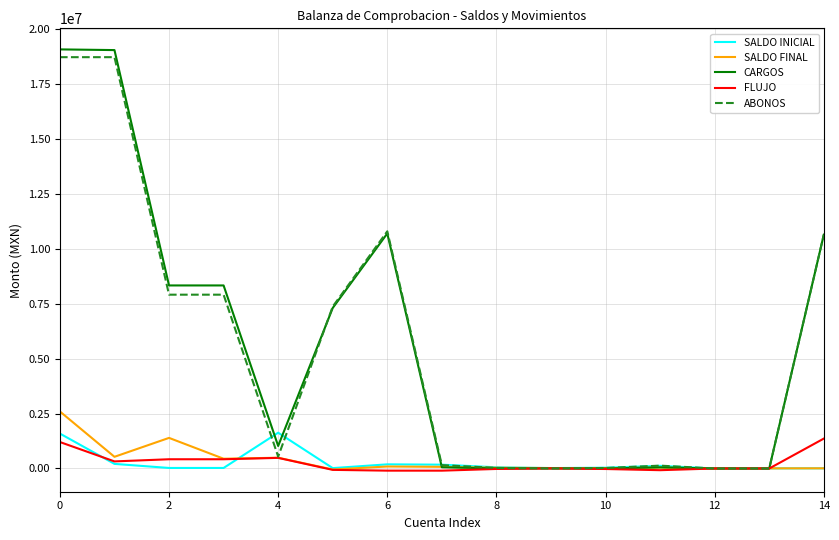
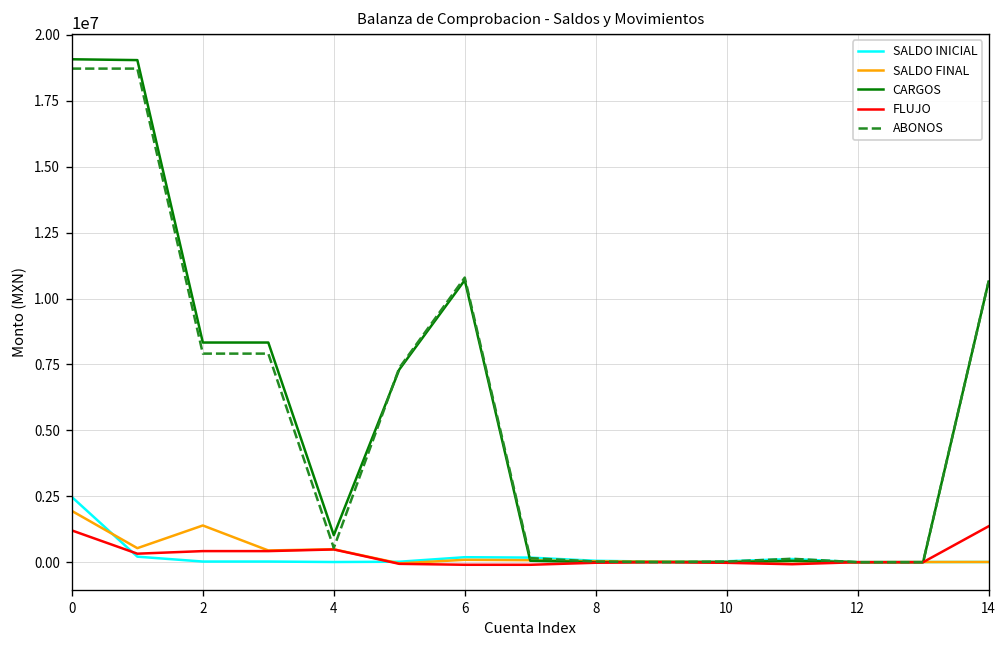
SALDO INICIAL, 0: 1600000 -> 2500000
SALDO FINAL, 0: 2600000 -> 1900000
SALDO INICIAL, 4: 1600000 -> 0
